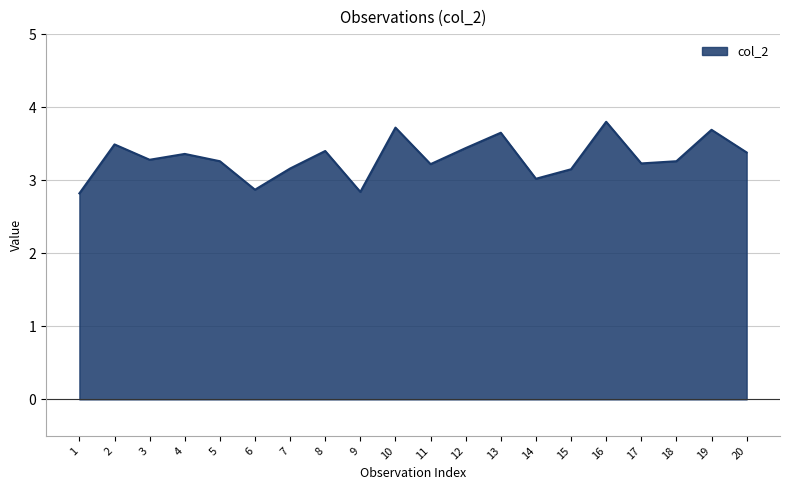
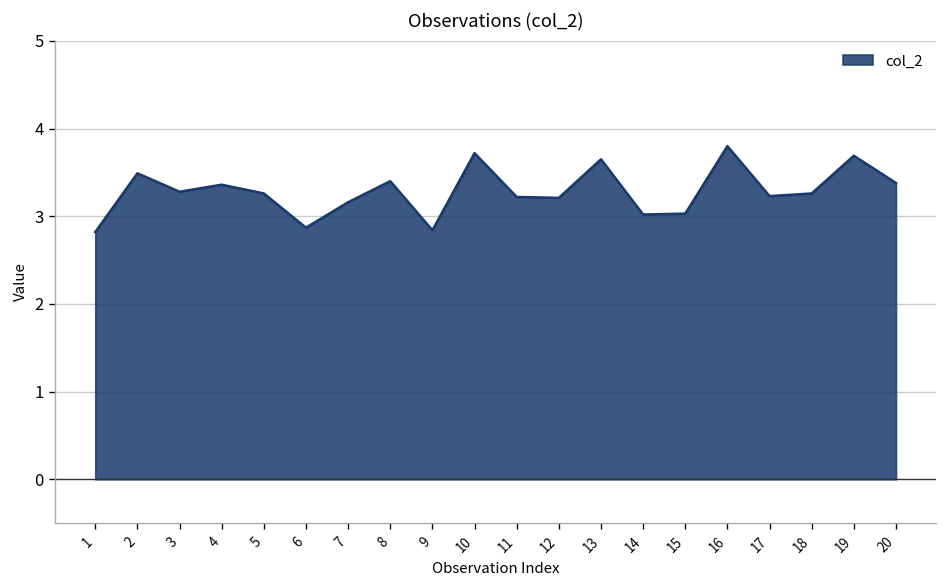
12: 3.4 -> 3.2
15: 3.2 -> 3.0
